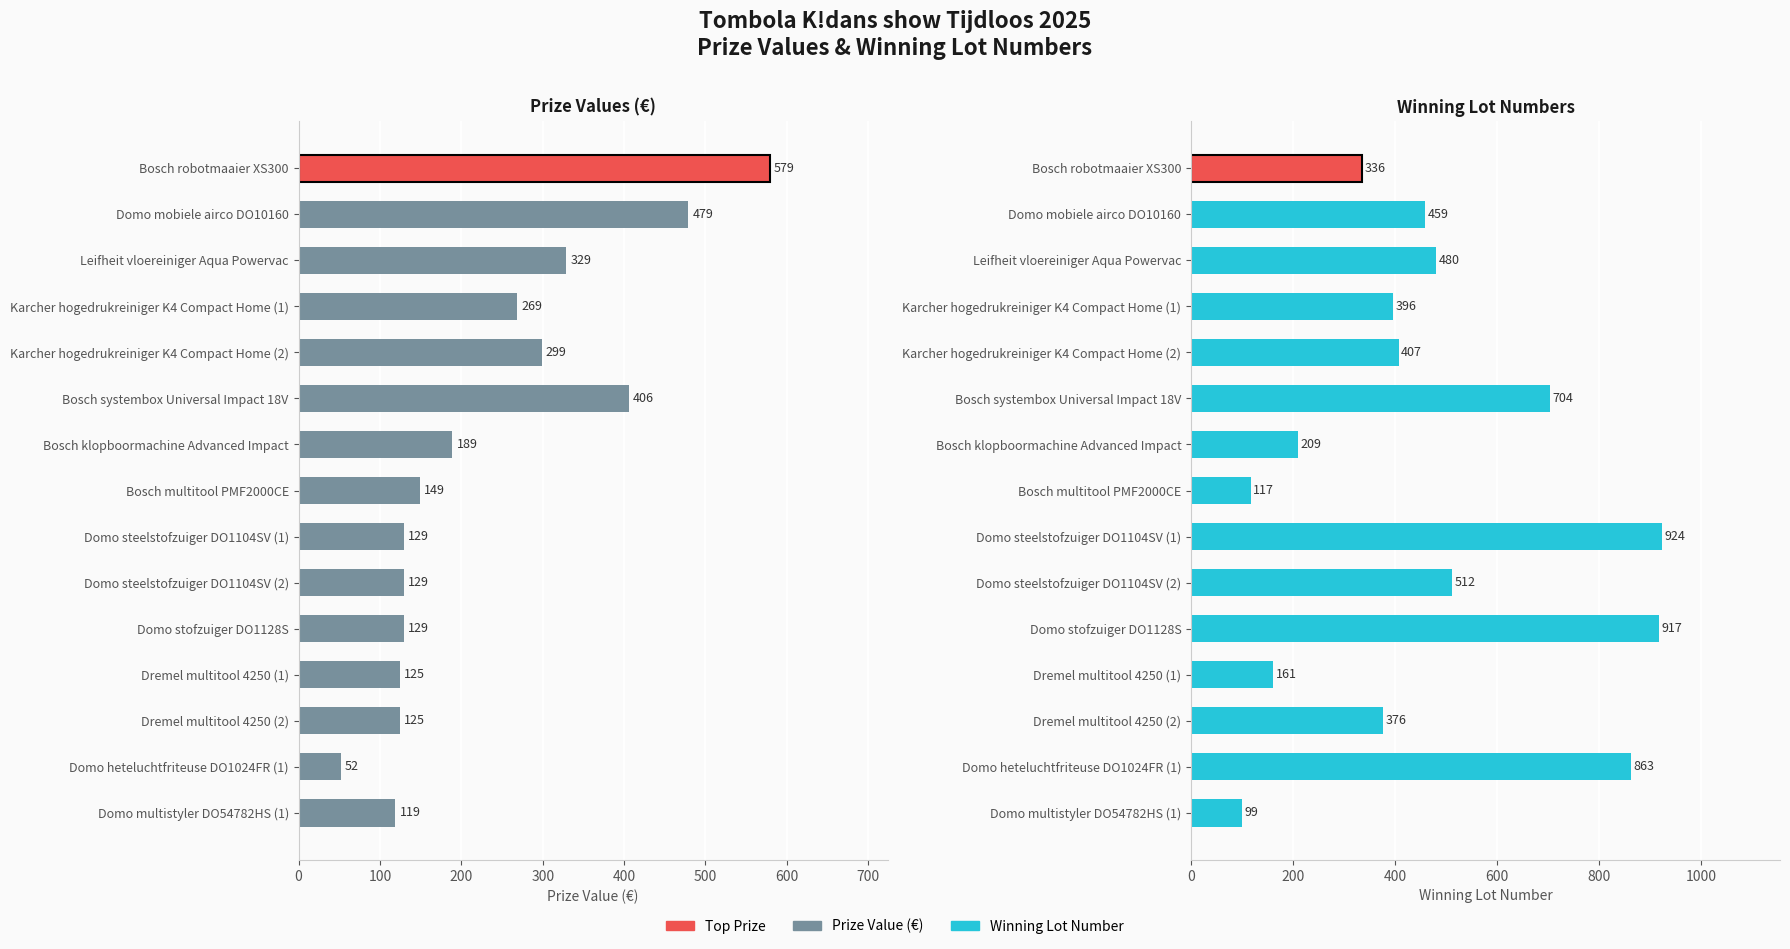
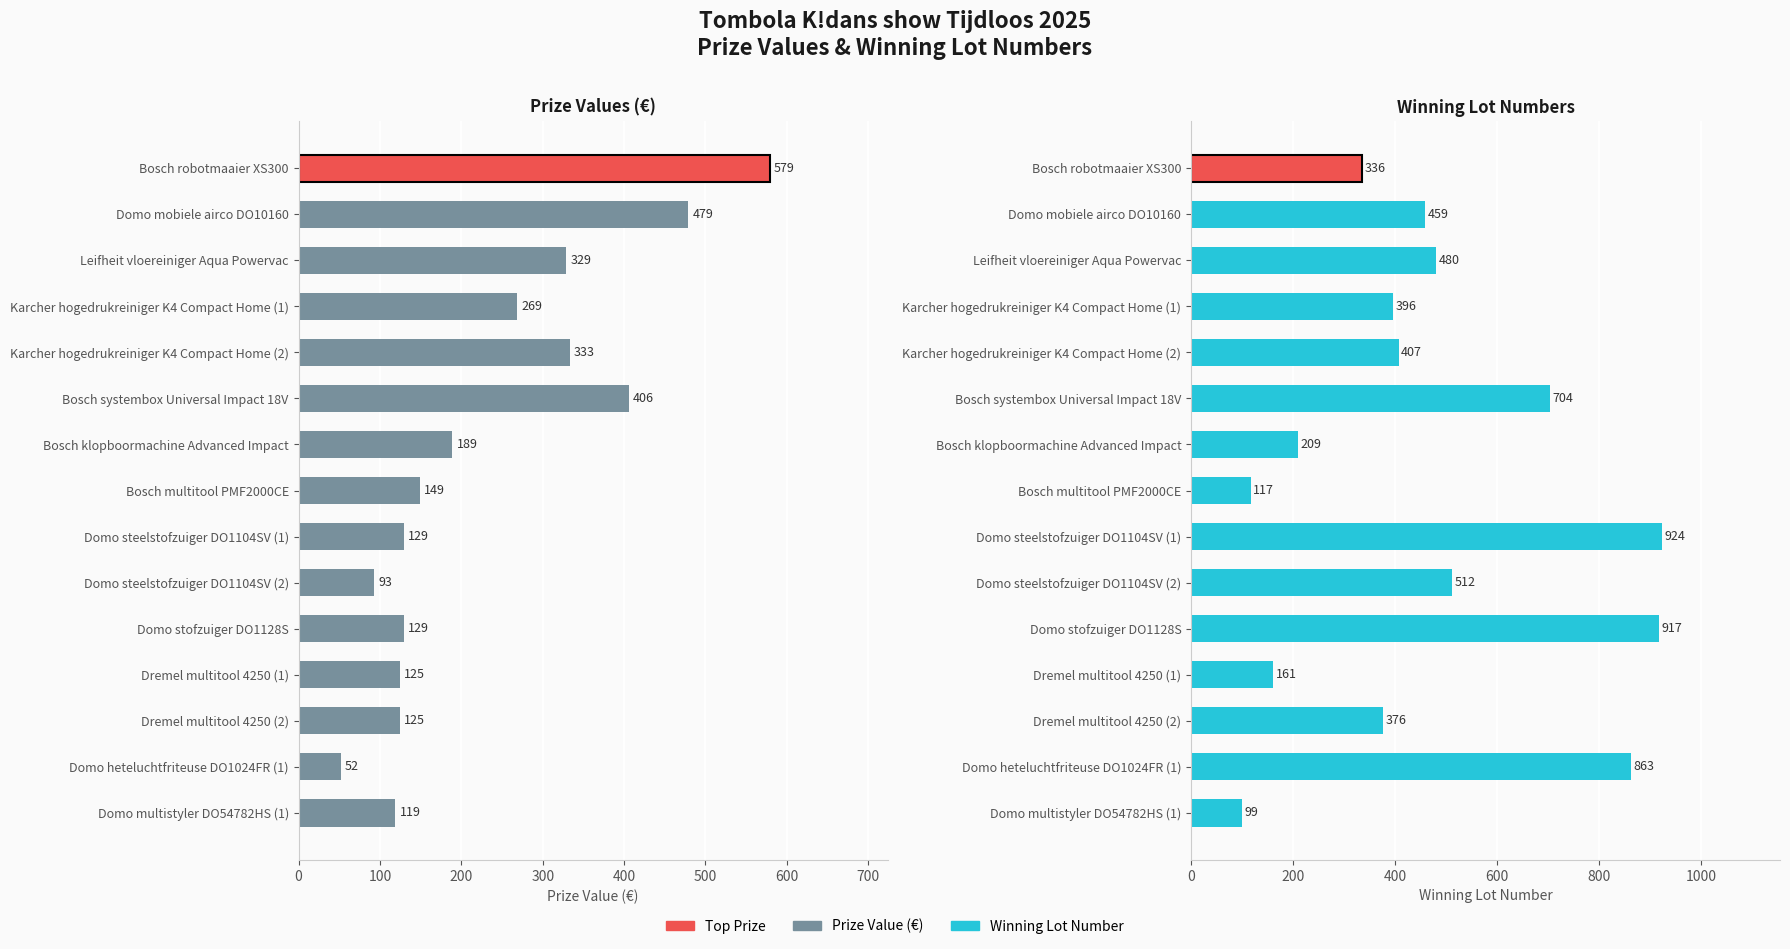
Prize Values (€), Karcher hogedrukreiniger K4 Compact Home (2): 299 -> 333
Prize Values (€), Domo steelstofzuiger DO1104SV (2): 129 -> 93
